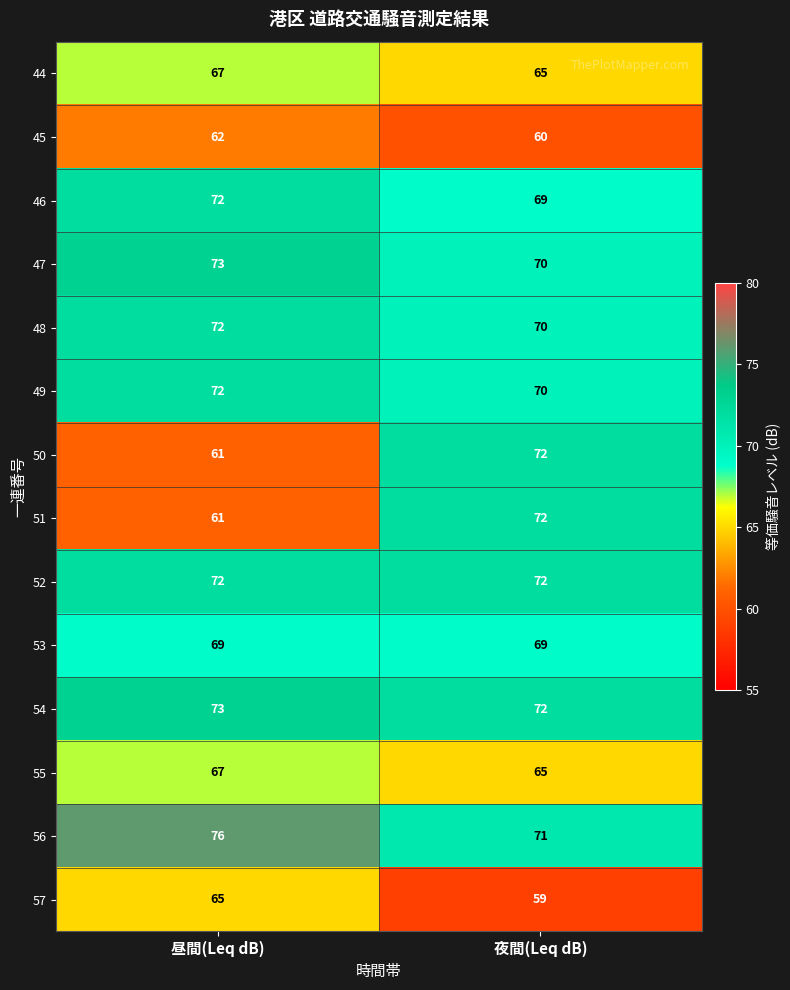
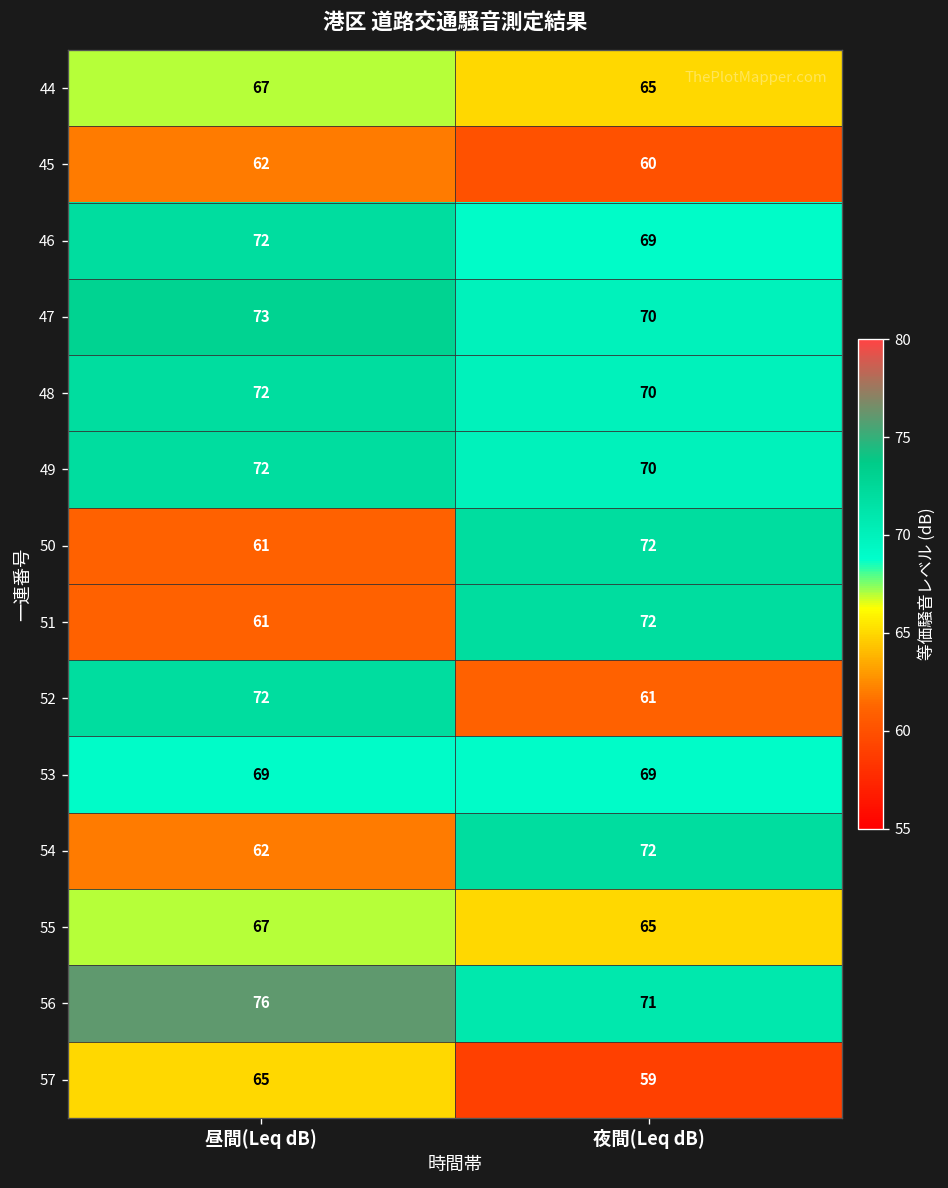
52, 夜間(Leq dB): 72 -> 61
54, 昼間(Leq dB): 73 -> 62
